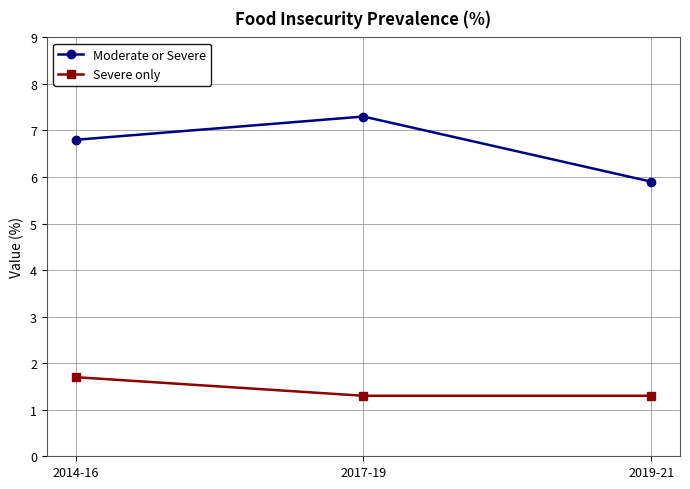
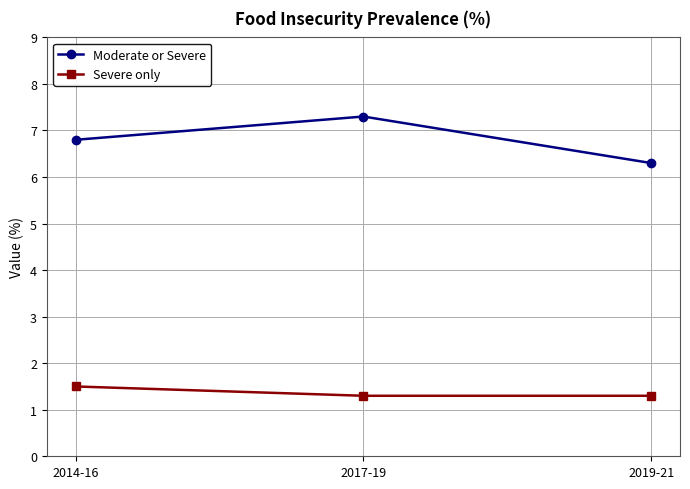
Severe only, 2014-16: 1.7 -> 1.5
Moderate or Severe, 2019-21: 5.9 -> 6.3
